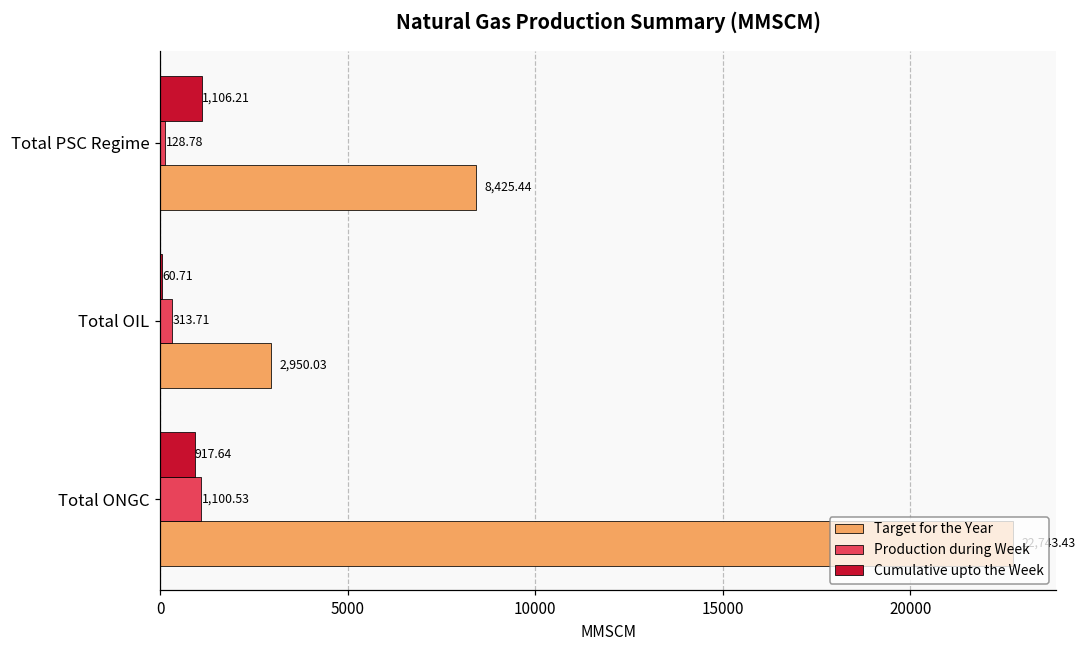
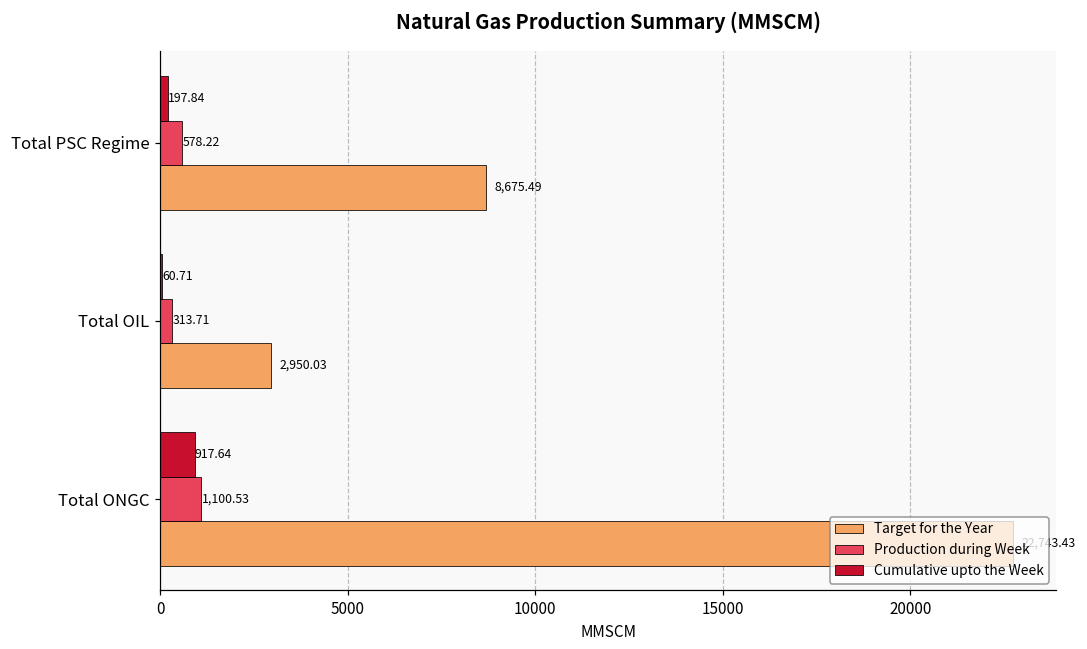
Cumulative upto the Week, Total PSC Regime: 1,106.21 -> 197.84
Production during Week, Total PSC Regime: 128.78 -> 578.22
Target for the Year, Total PSC Regime: 8,425.44 -> 8,675.49
